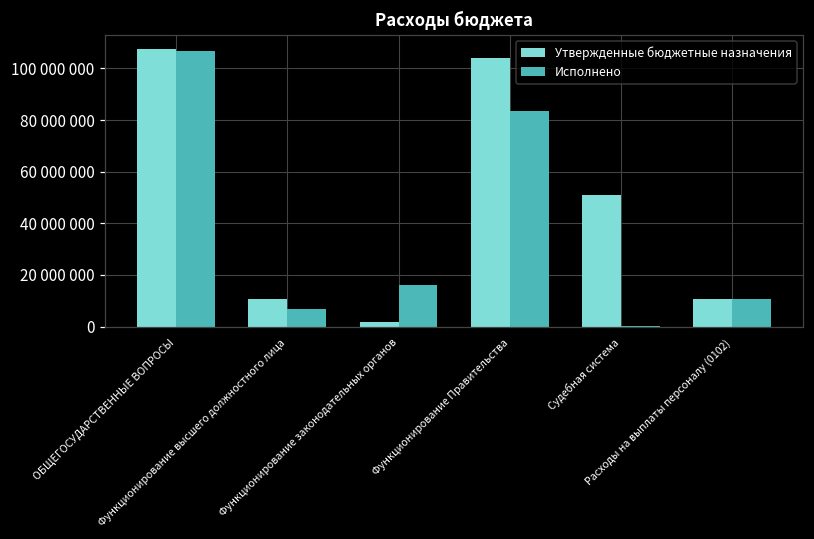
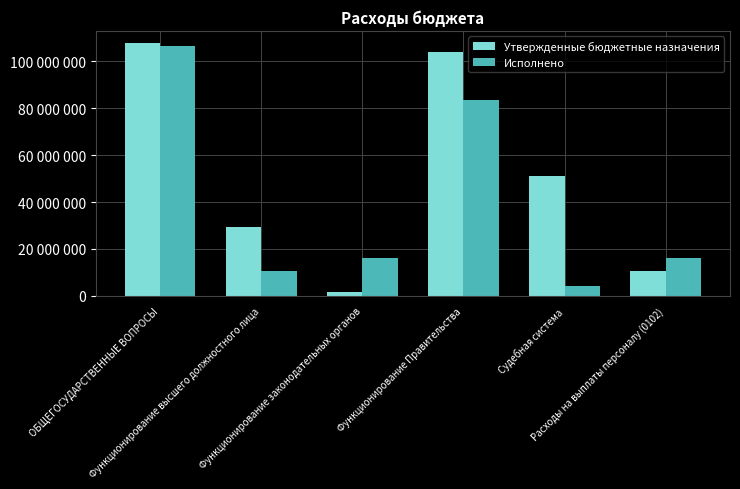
Утвержденные бюджетные назначения, Функционирование высшего должностного лица: 11000000 -> 29000000
Исполнено, Функционирование высшего должностного лица: 7000000 -> 11000000
Исполнено, Судебная система: 0 -> 4000000
Исполнено, Расходы на выплаты персоналу (0102): 11000000 -> 16000000
